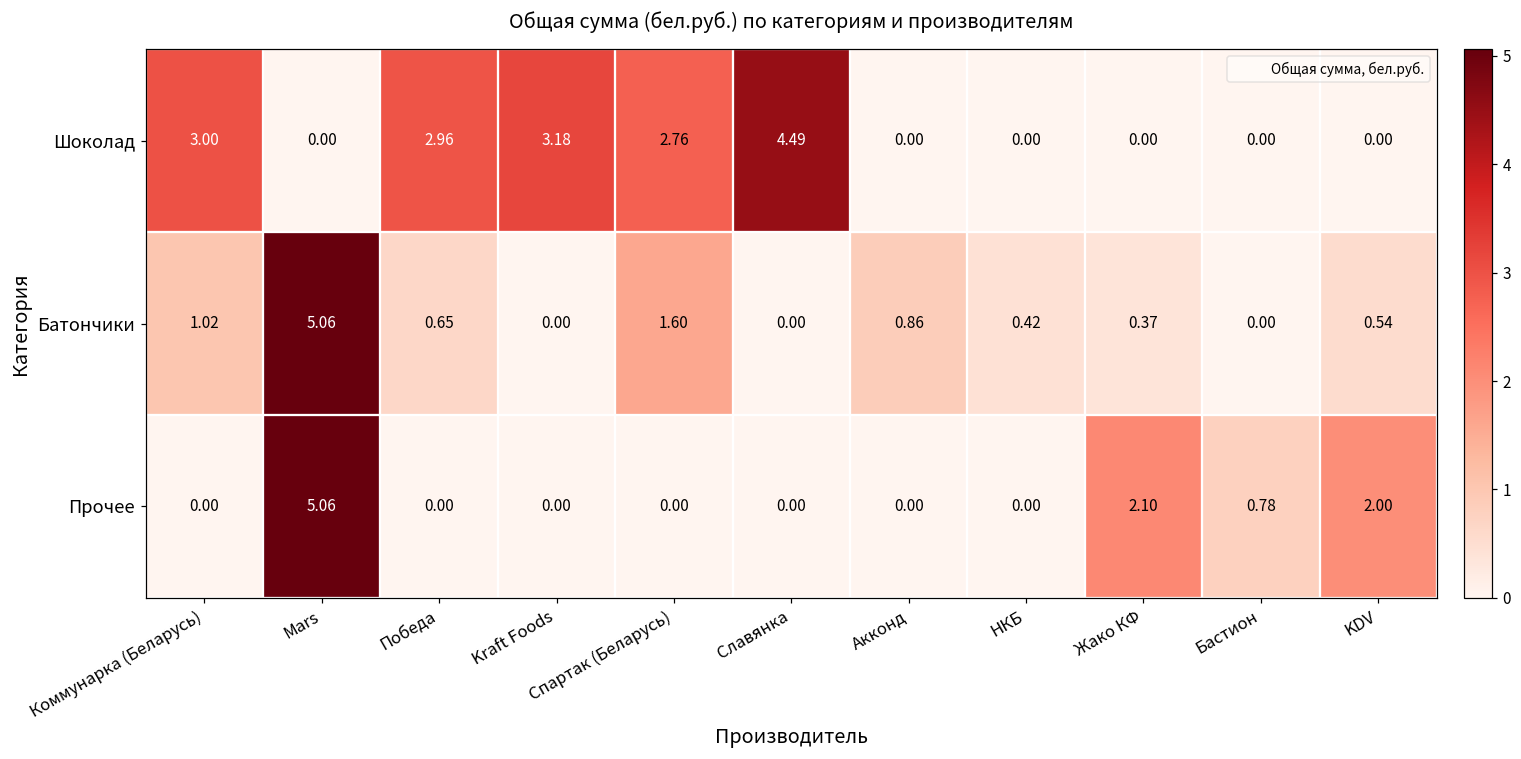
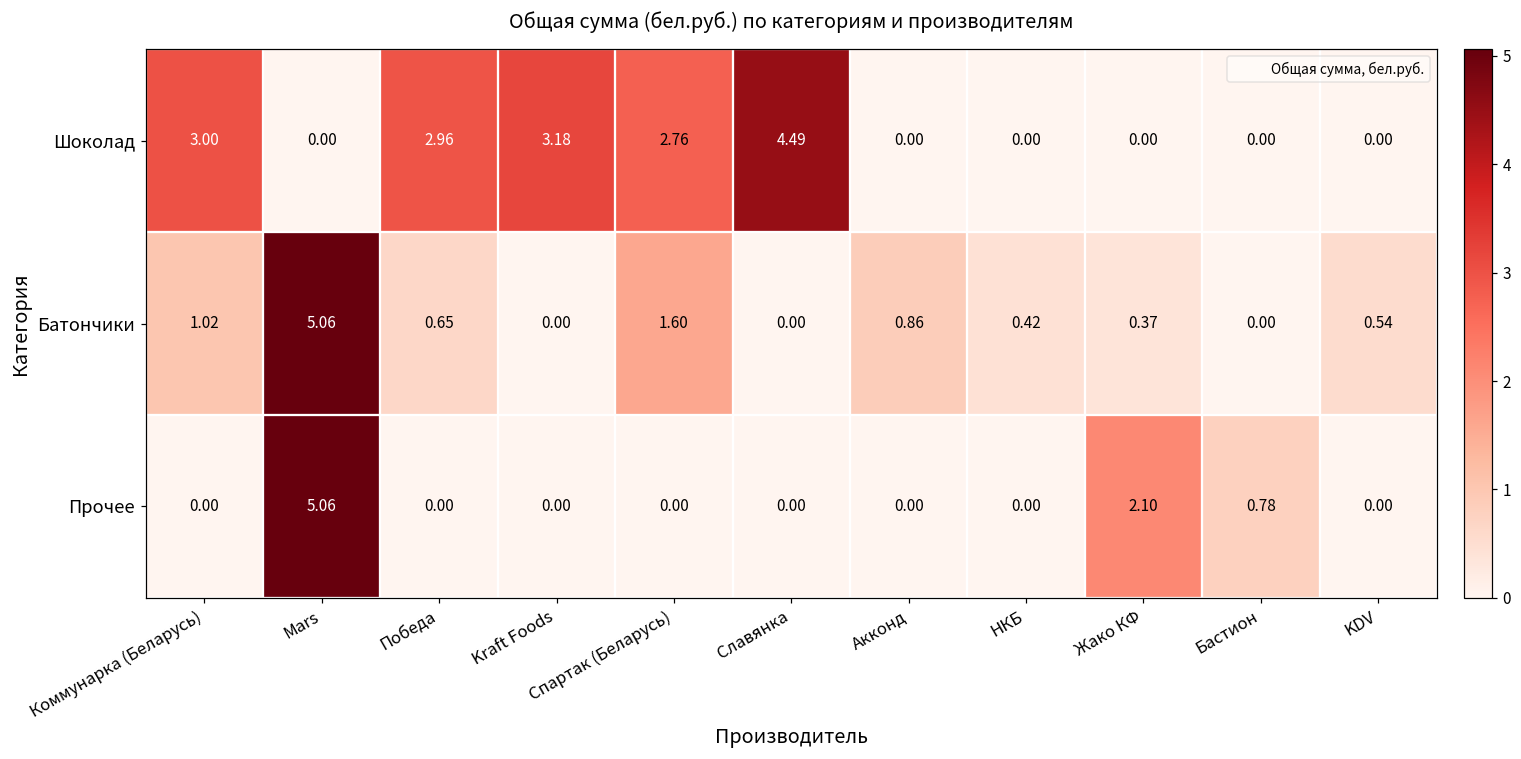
Прочее, KDV: 2.00 -> 0.00
